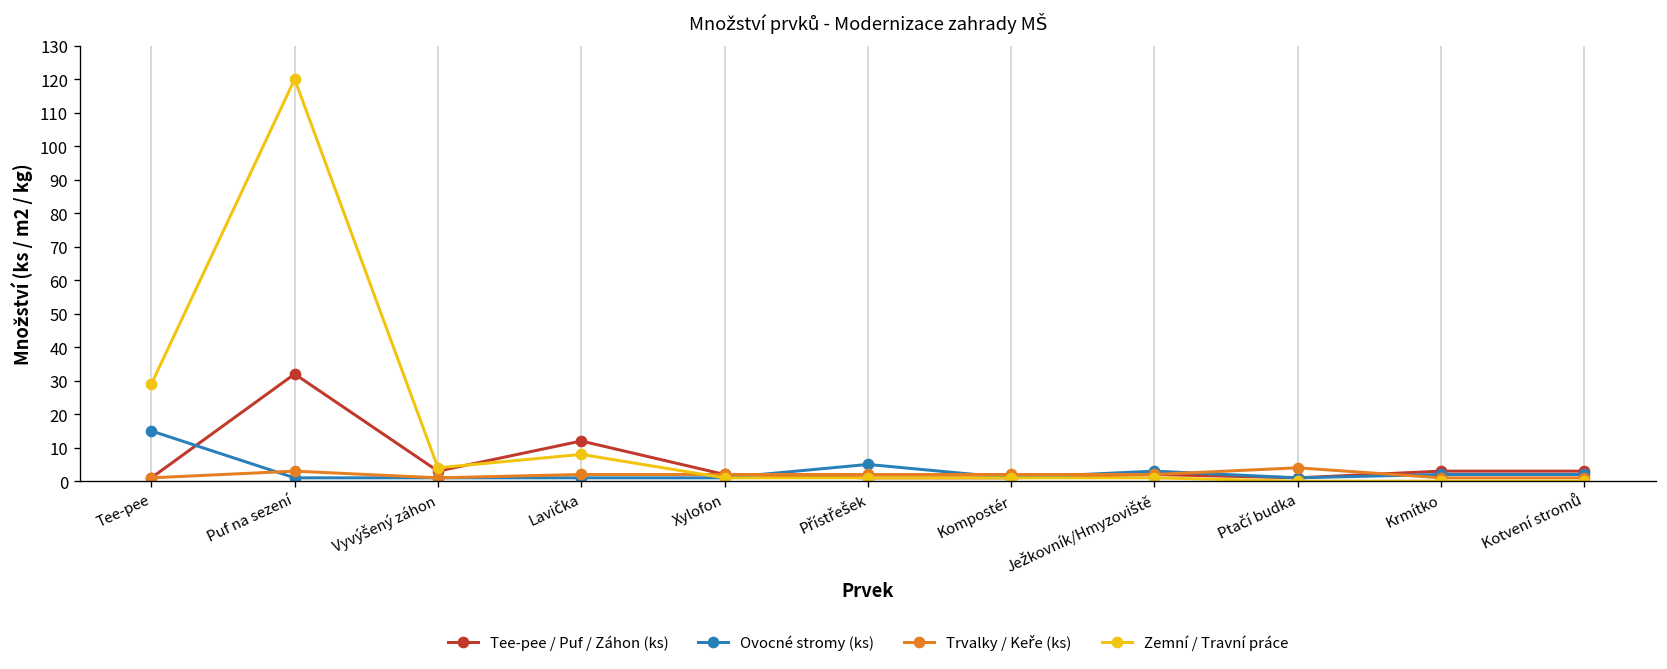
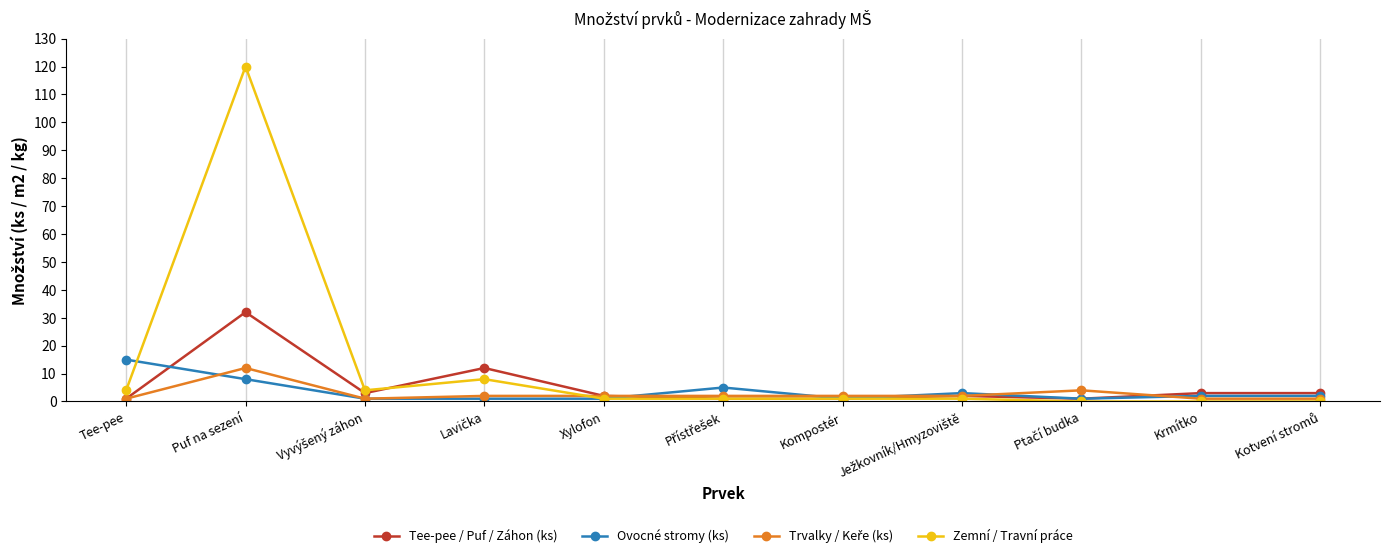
Zemní / Travní práce, Tee-pee: 29 -> 4
Ovocné stromy (ks), Puf na sezení: 1 -> 8
Trvalky / Keře (ks), Puf na sezení: 3 -> 12
